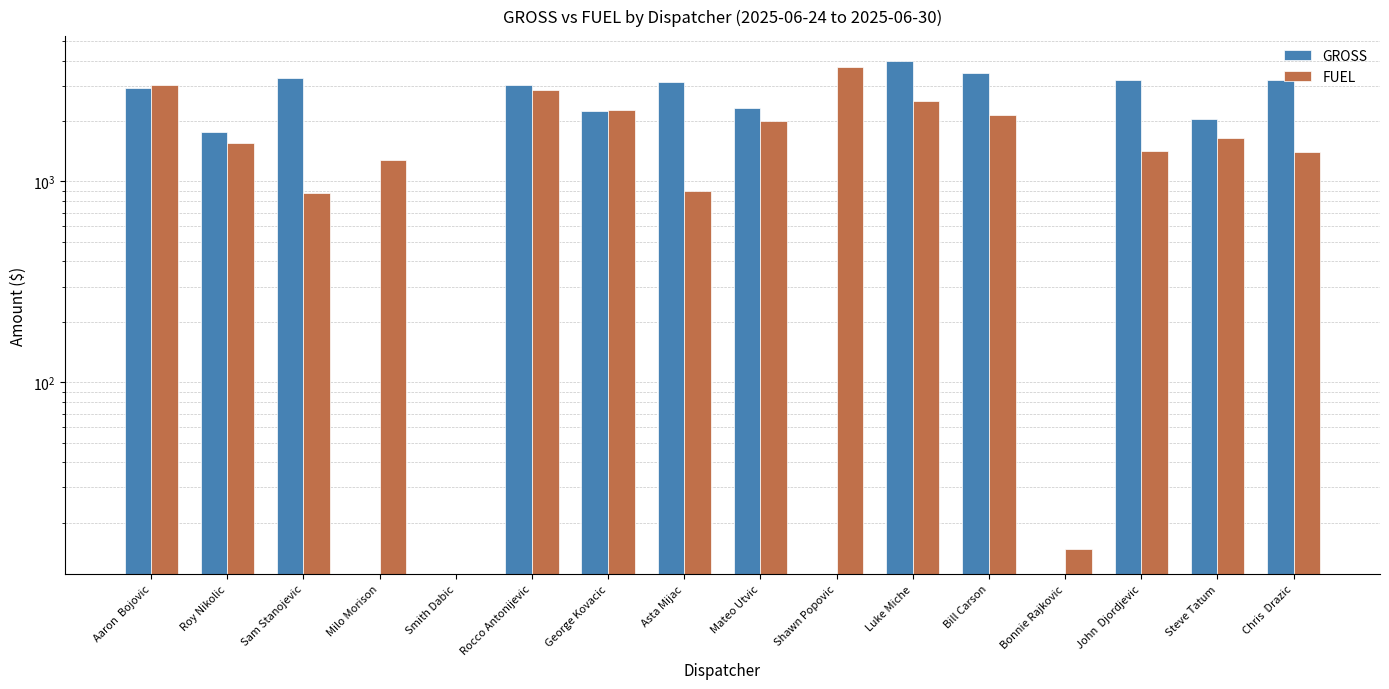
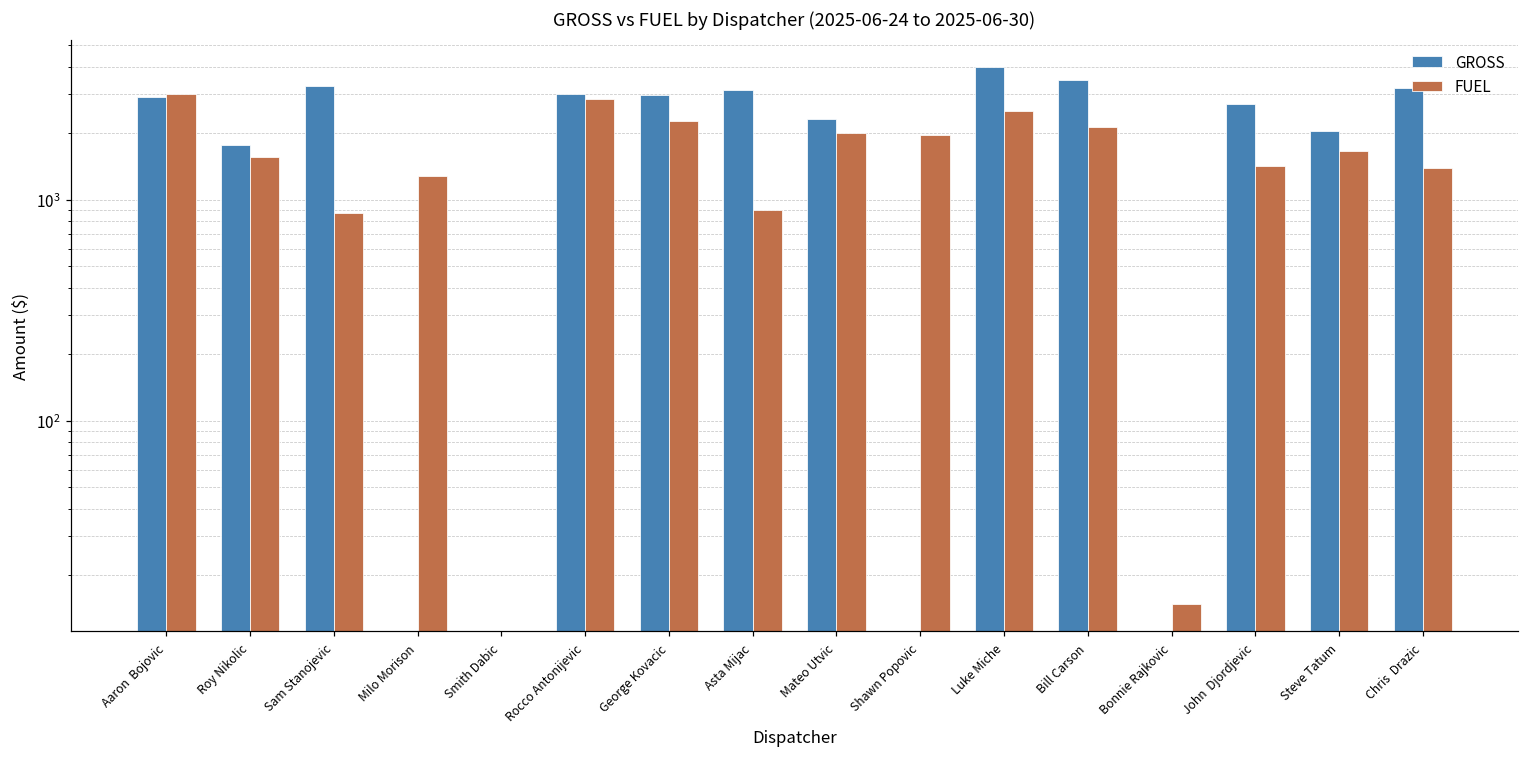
GROSS, George Kovacic: 2200 -> 3000
FUEL, Shawn Popovic: 3700 -> 2000
GROSS, John Djordjevic: 3200 -> 2700
